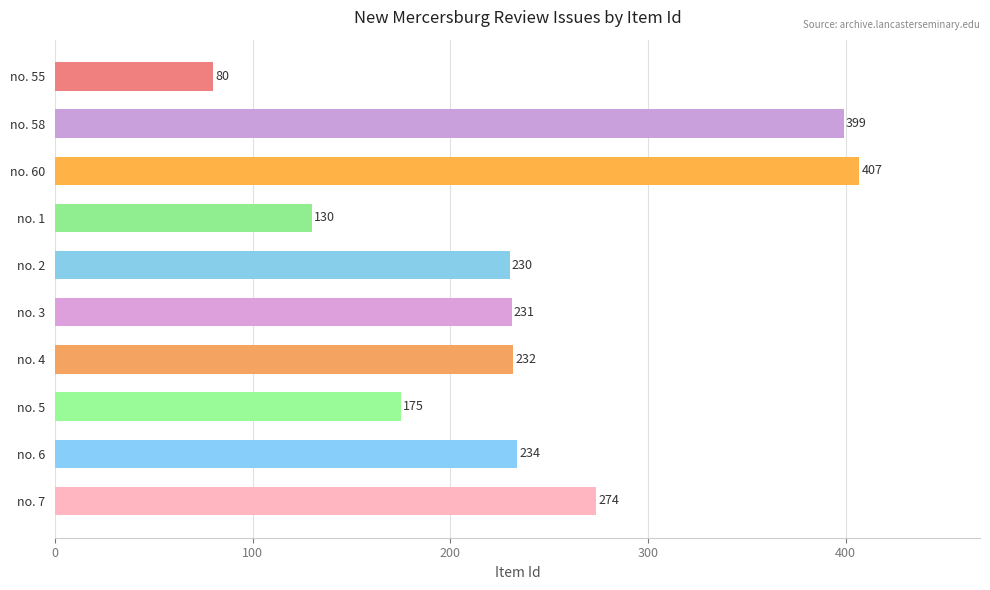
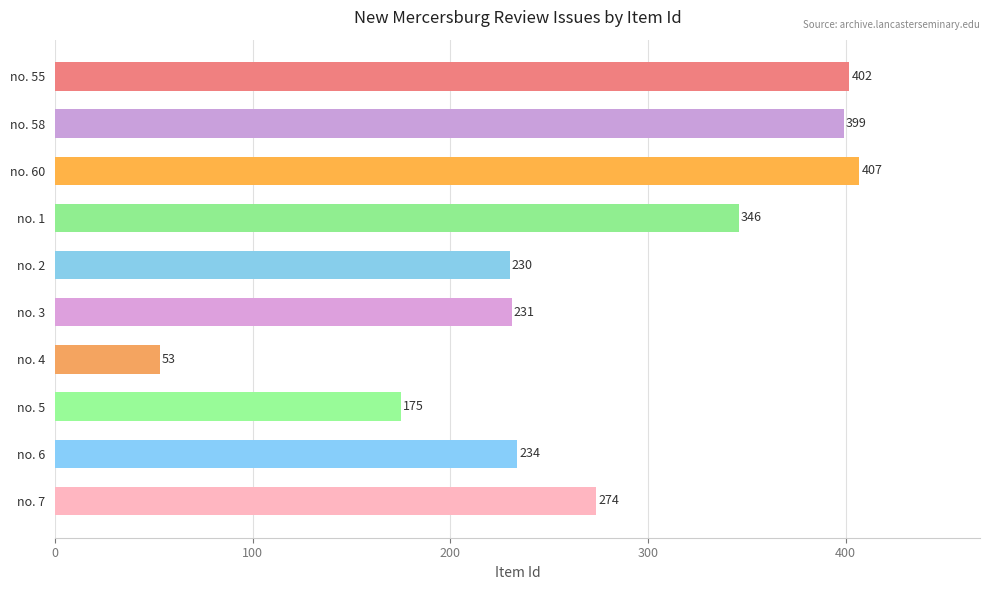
no. 55: 80 -> 402
no. 1: 130 -> 346
no. 4: 232 -> 53
